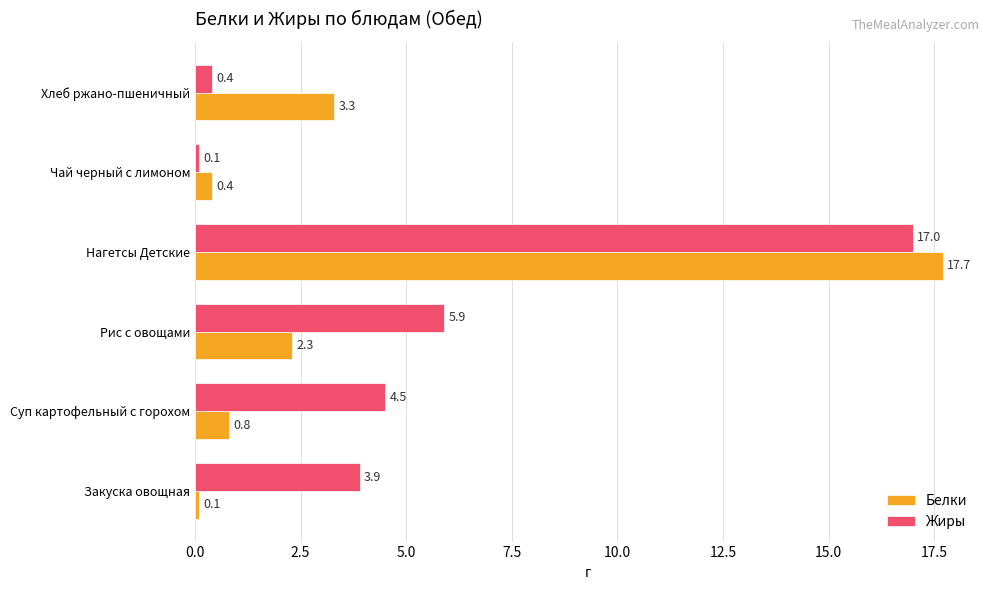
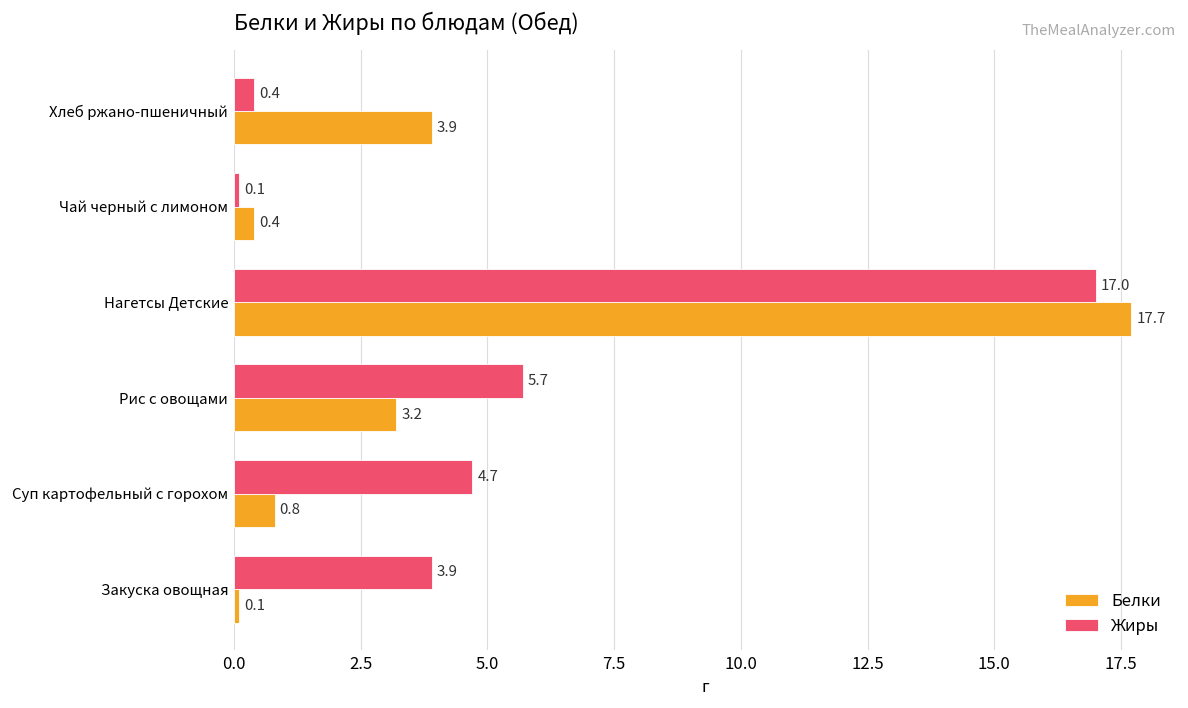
Белки, Хлеб ржано-пшеничный: 3.3 -> 3.9
Жиры, Рис с овощами: 5.9 -> 5.7
Белки, Рис с овощами: 2.3 -> 3.2
Жиры, Суп картофельный с горохом: 4.5 -> 4.7
